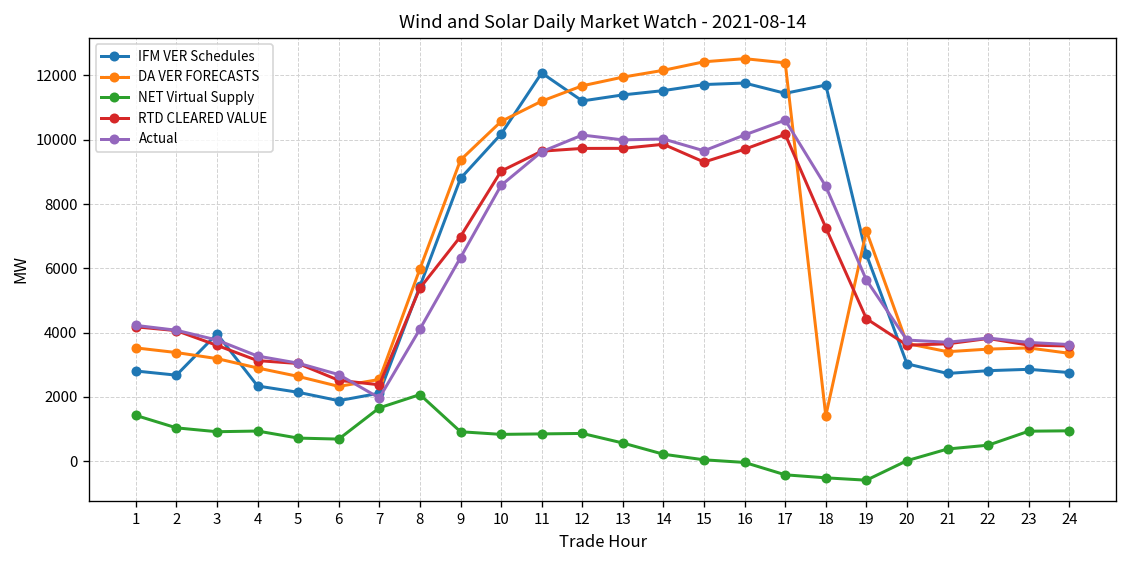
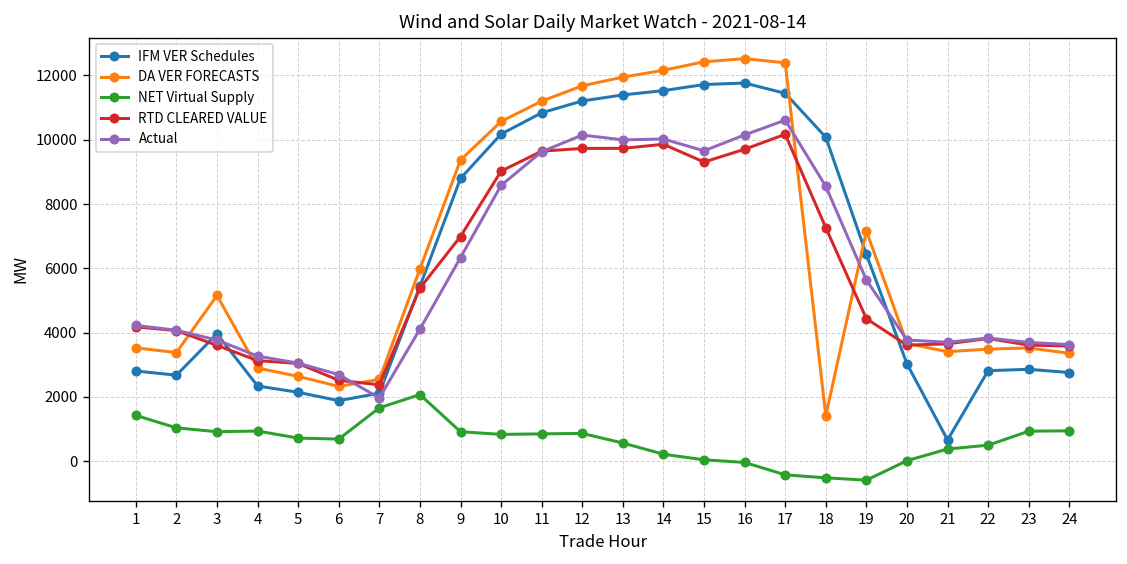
DA VER FORECASTS, 3: 3200 -> 5200
IFM VER Schedules, 11: 12100 -> 10800
IFM VER Schedules, 18: 11700 -> 10100
IFM VER Schedules, 21: 2700 -> 700
